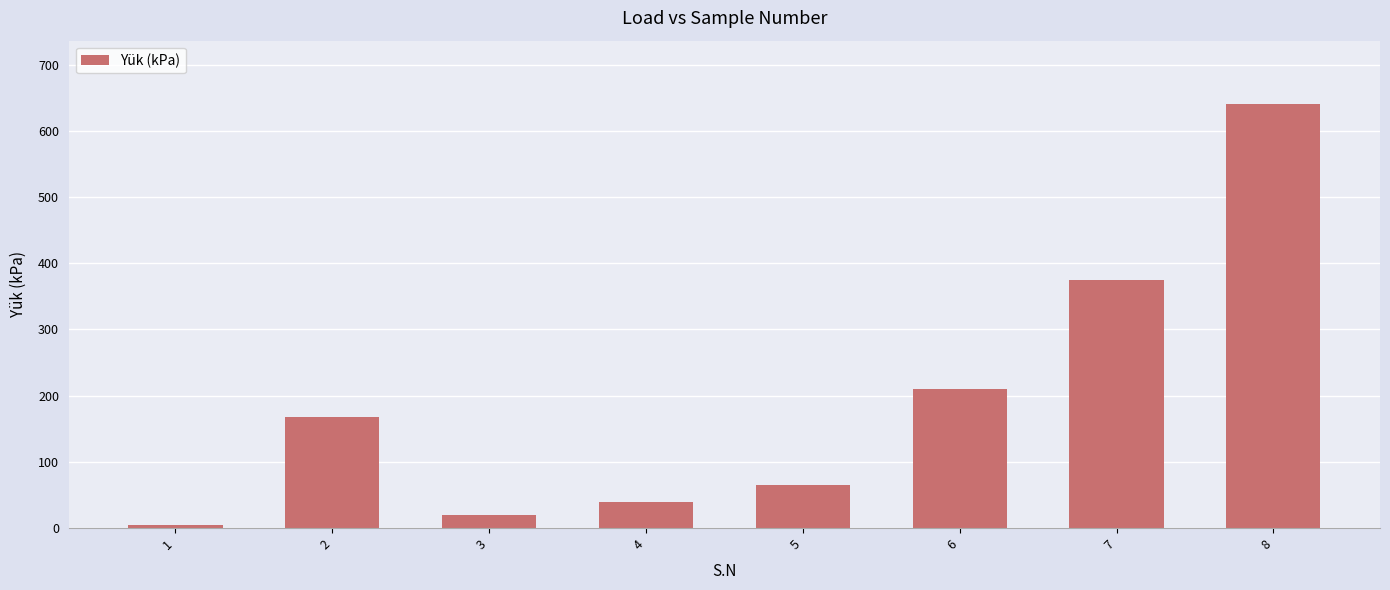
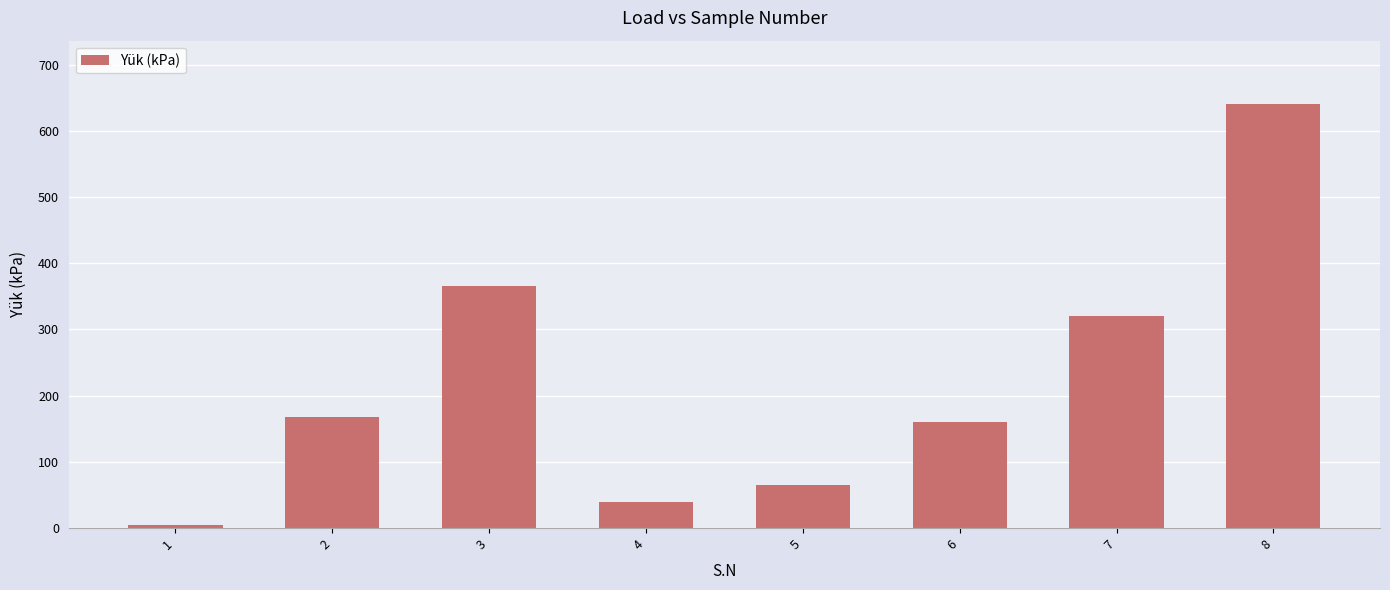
3: 20 -> 370
6: 210 -> 160
7: 380 -> 320
